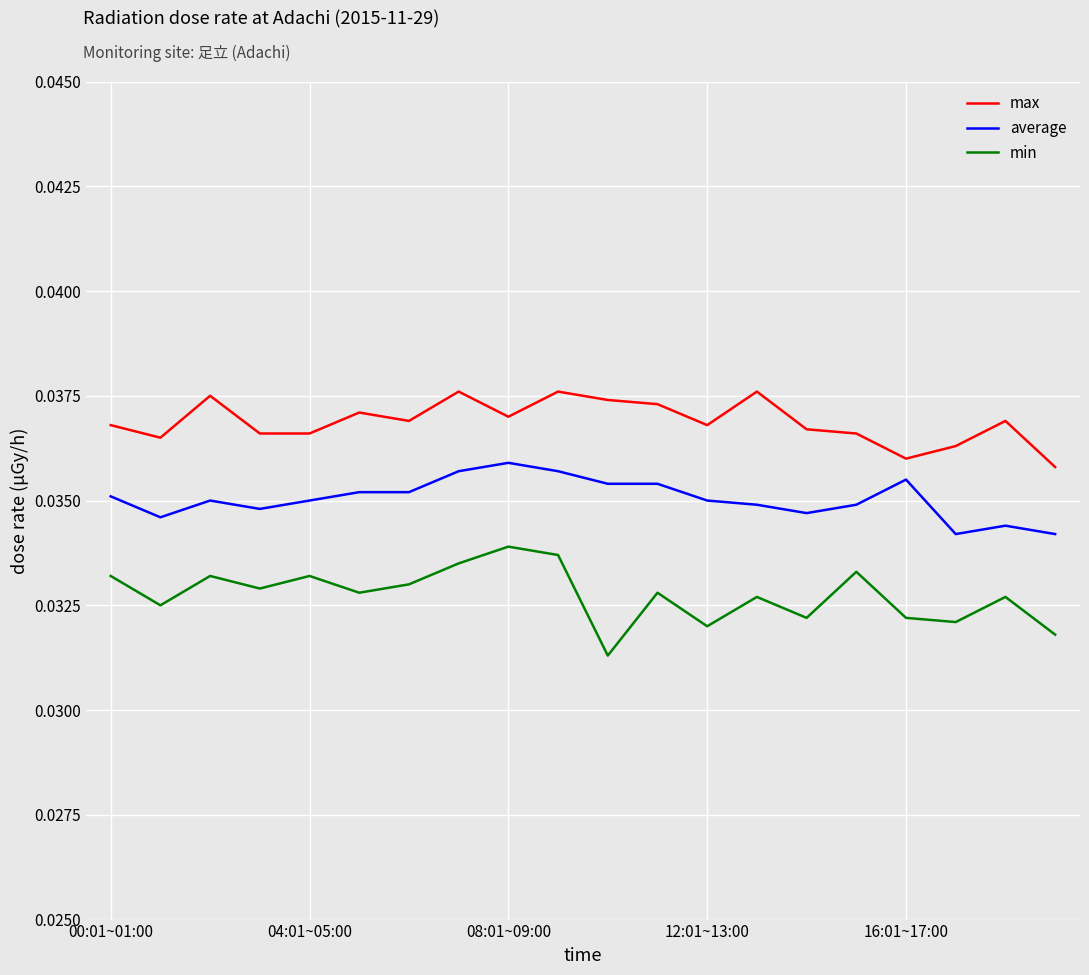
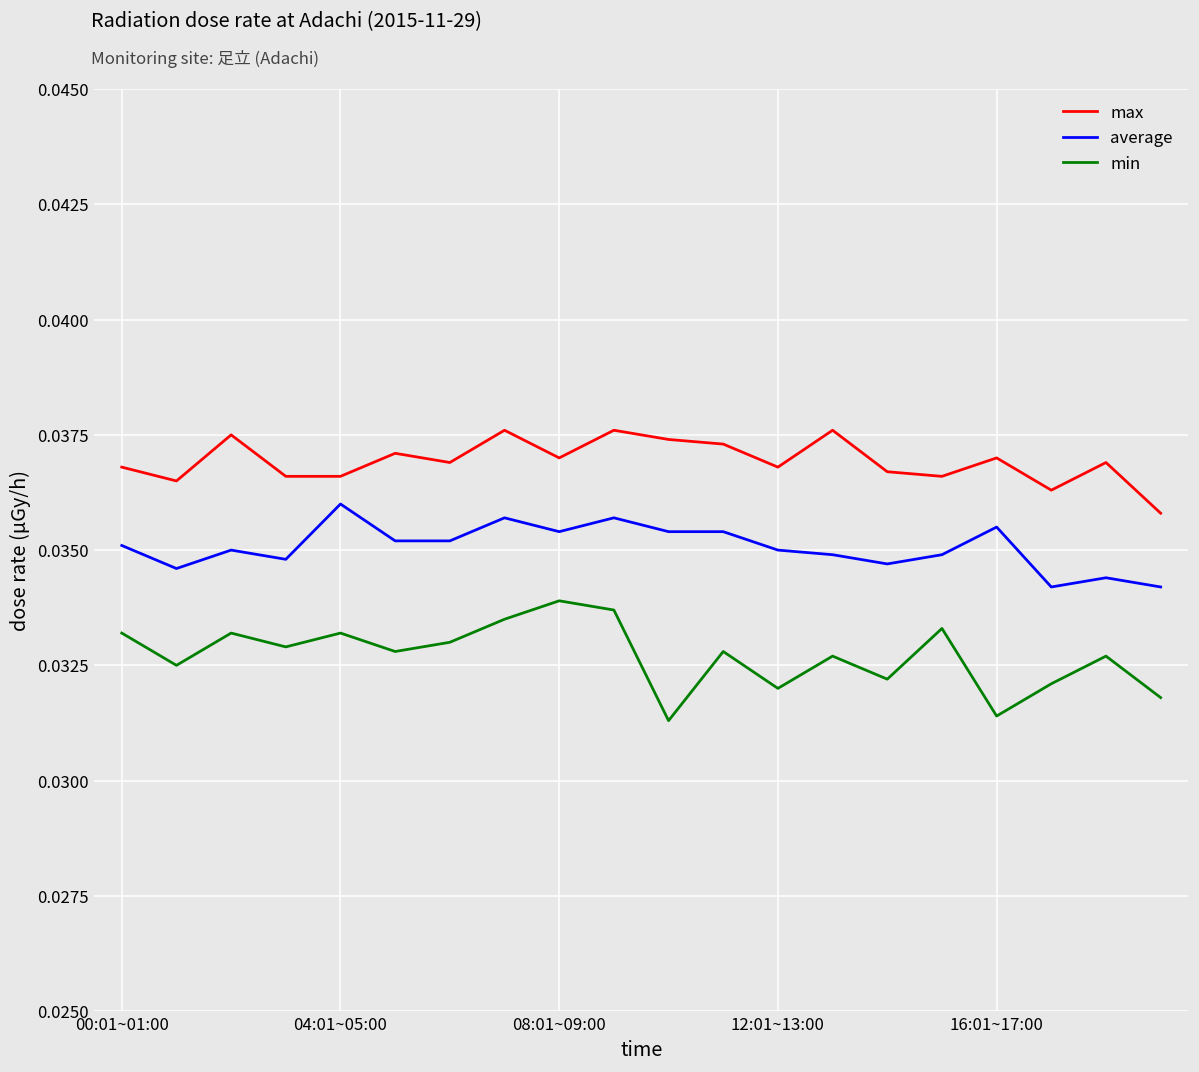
average, 04:01~05:00: 0.035 -> 0.036
average, 08:01~09:00: 0.0359 -> 0.0354
max, 16:01~17:00: 0.036 -> 0.037
min, 16:01~17:00: 0.0322 -> 0.0314
